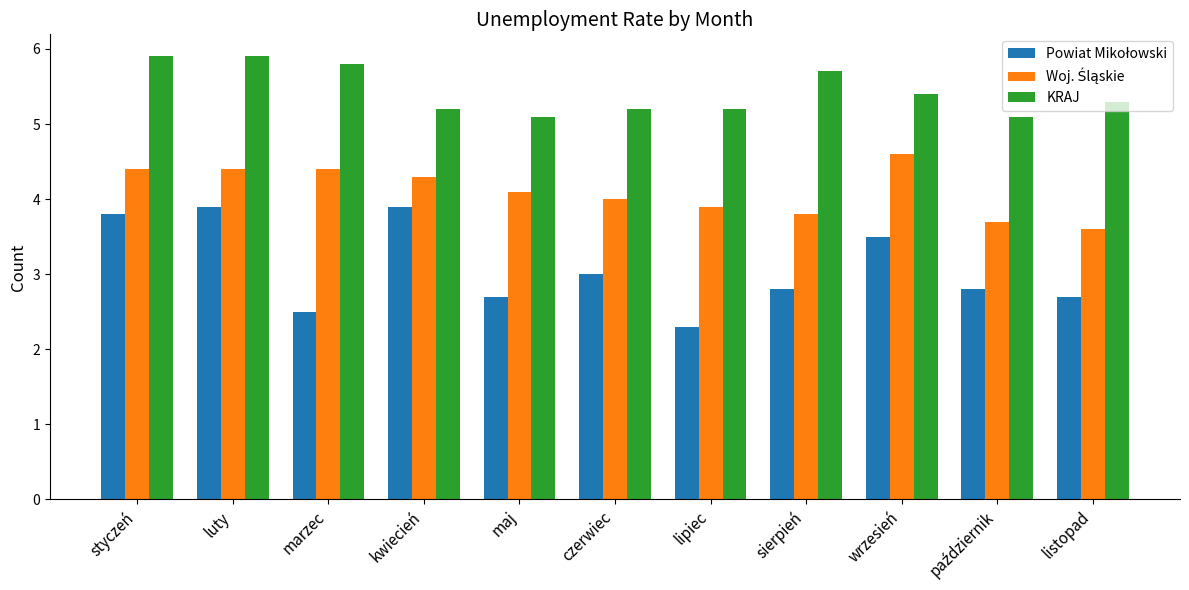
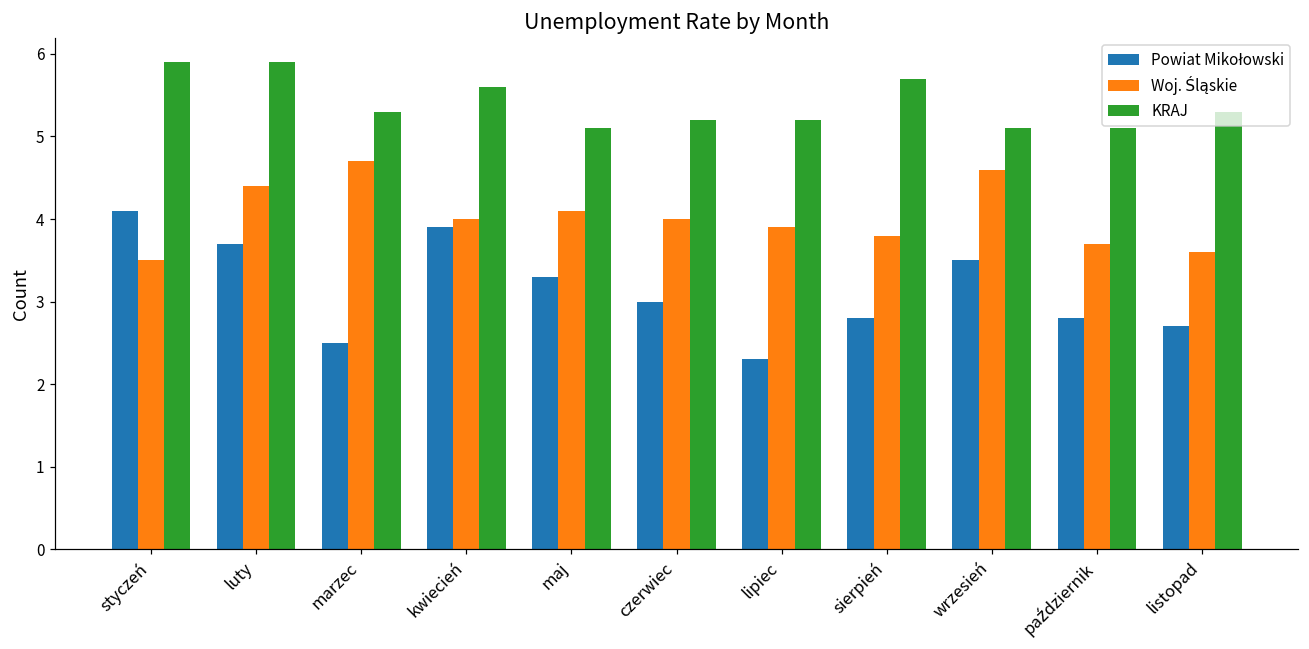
Powiat Mikołowski, styczeń: 3.8 -> 4.1
Woj. Śląskie, styczeń: 4.4 -> 3.5
Powiat Mikołowski, luty: 3.9 -> 3.7
Woj. Śląskie, marzec: 4.4 -> 4.7
KRAJ, marzec: 5.8 -> 5.3
Woj. Śląskie, kwiecień: 4.3 -> 4.0
KRAJ, kwiecień: 5.2 -> 5.6
Powiat Mikołowski, maj: 2.7 -> 3.3
KRAJ, wrzesień: 5.4 -> 5.1
